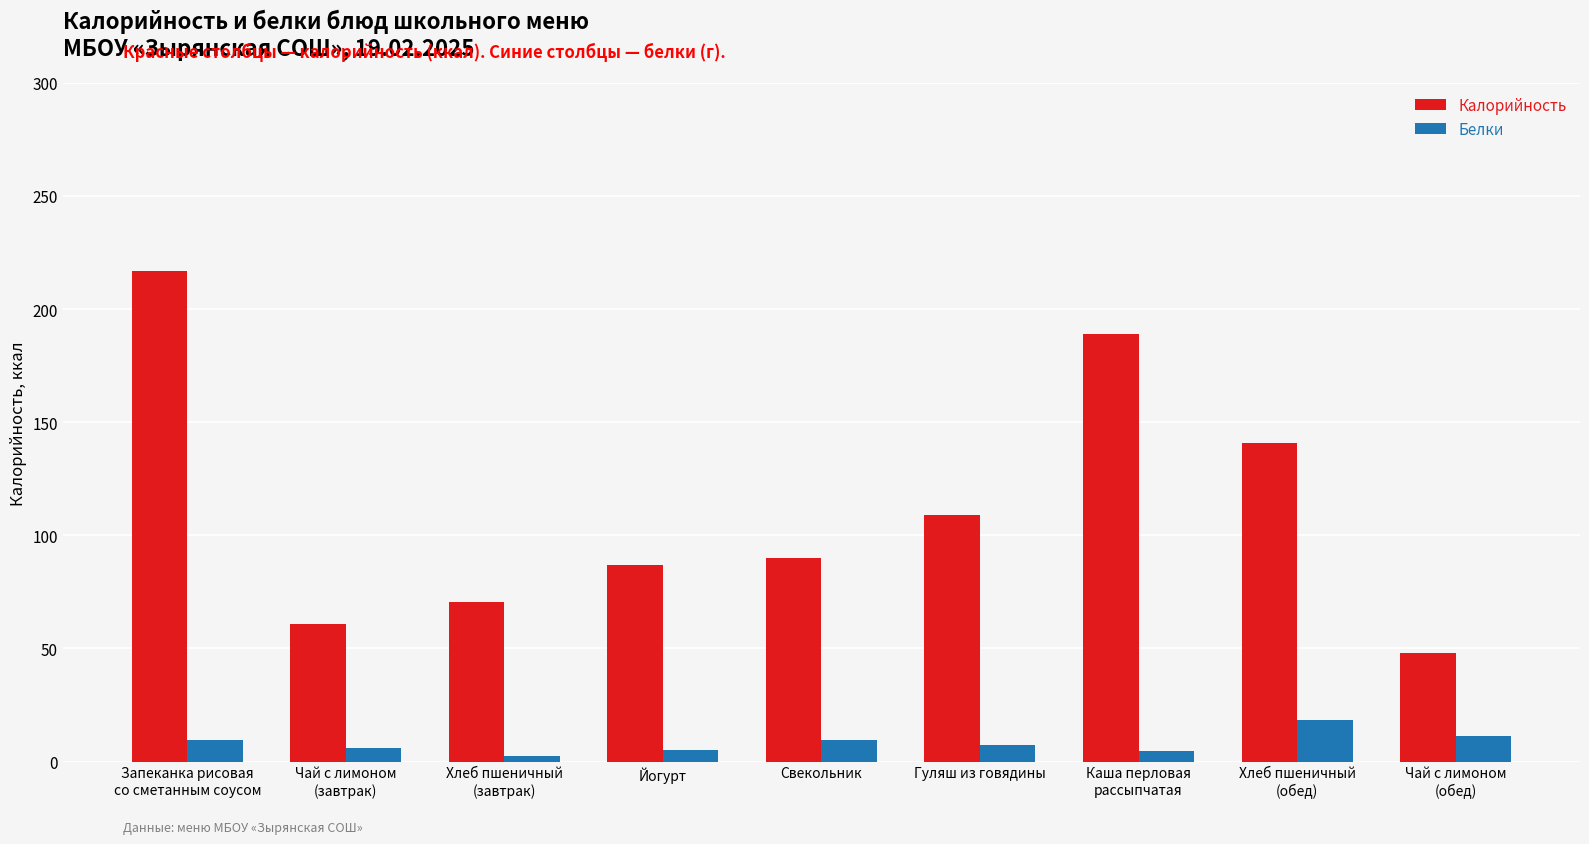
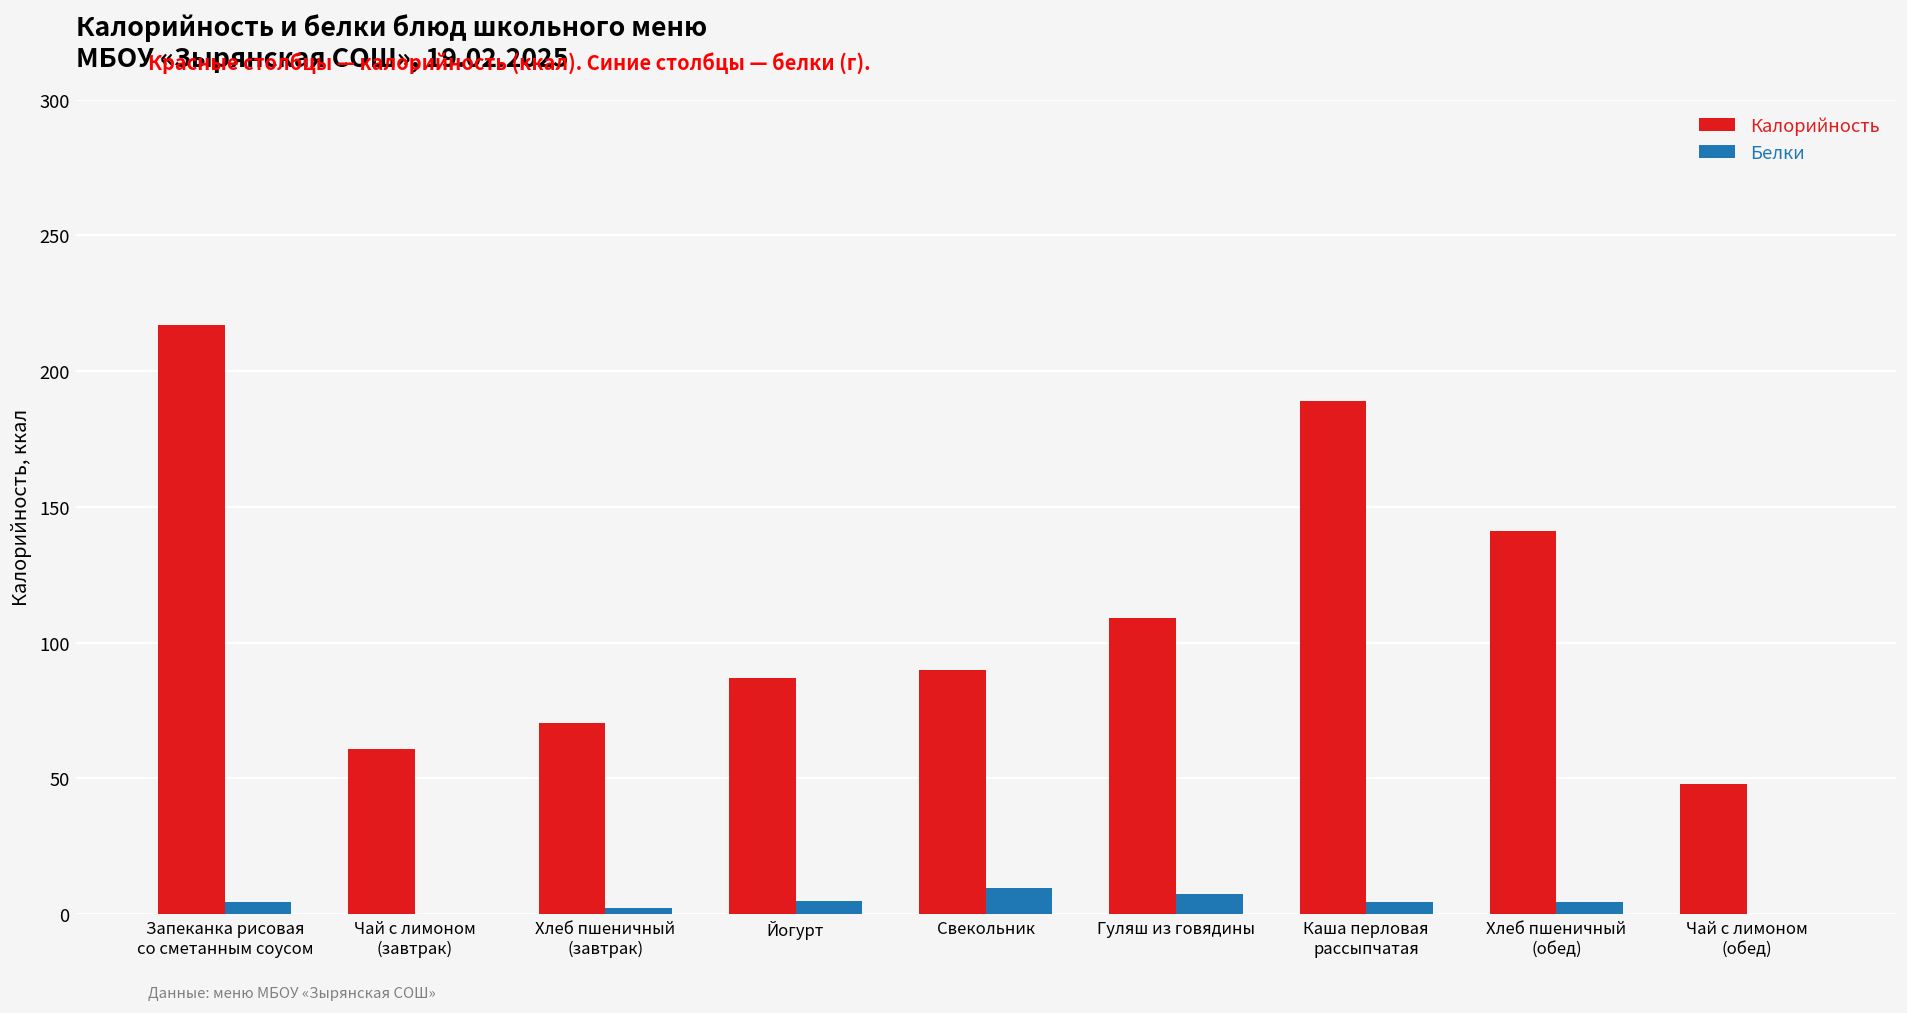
Белки, Запеканка рисовая со сметанным соусом: 10 -> 5
Белки, Чай с лимоном (завтрак): 6 -> 0
Белки, Хлеб пшеничный (обед): 18 -> 5
Белки, Чай с лимоном (обед): 11 -> 0
